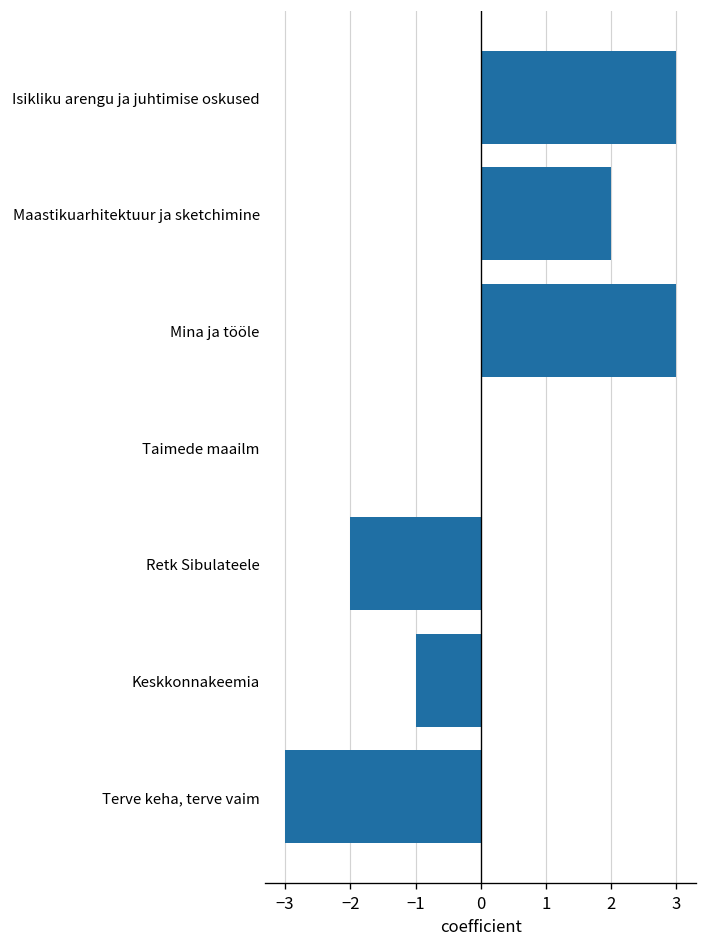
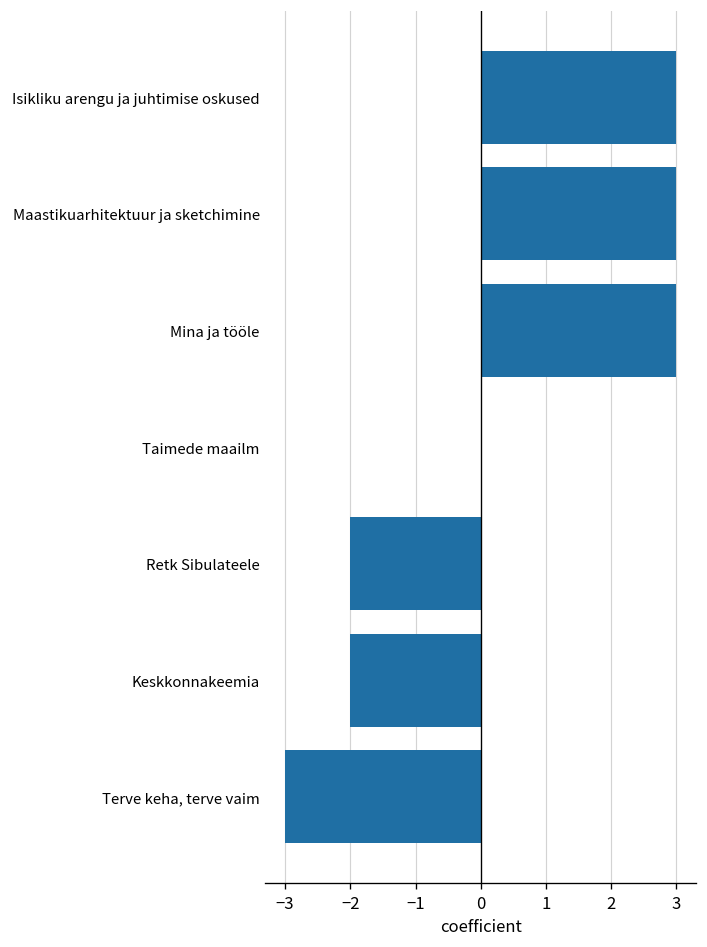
Maastikuarhitektuur ja sketchimine: 2.0 -> 3.0
Keskkonnakeemia: -1.0 -> -2.0
